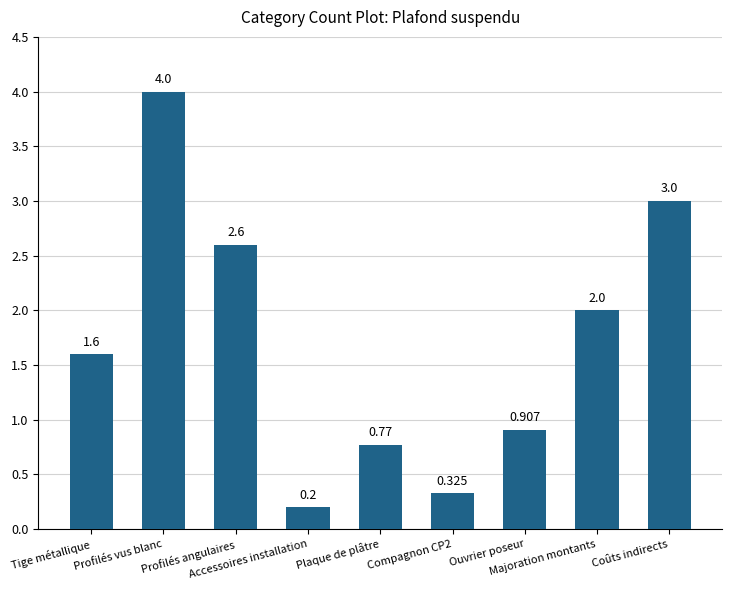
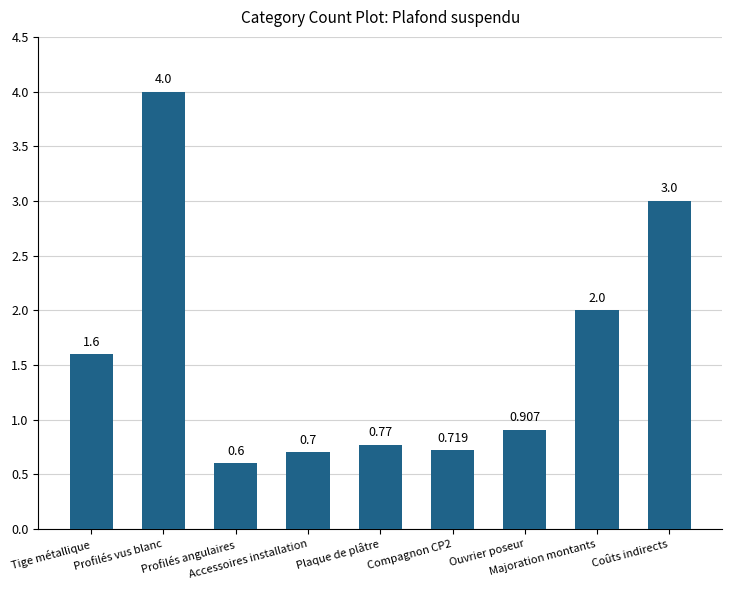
Profilés angulaires: 2.6 -> 0.6
Accessoires installation: 0.2 -> 0.7
Compagnon CP2: 0.325 -> 0.719
